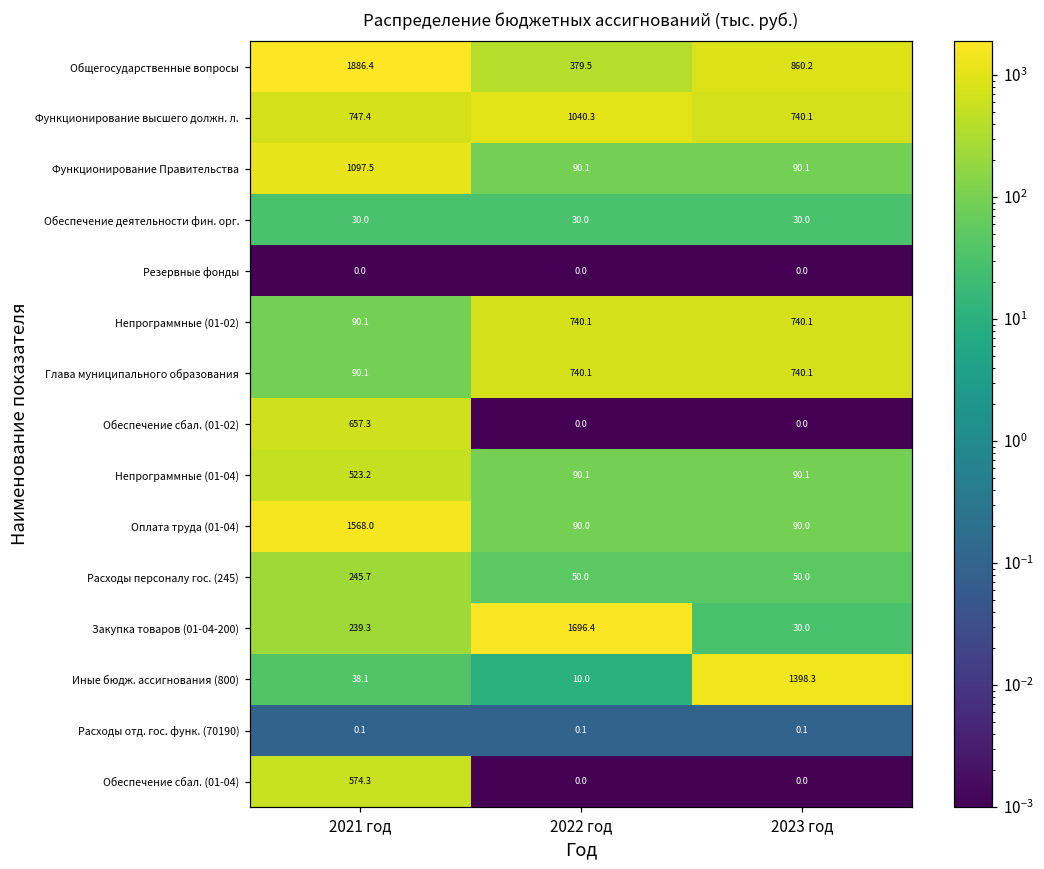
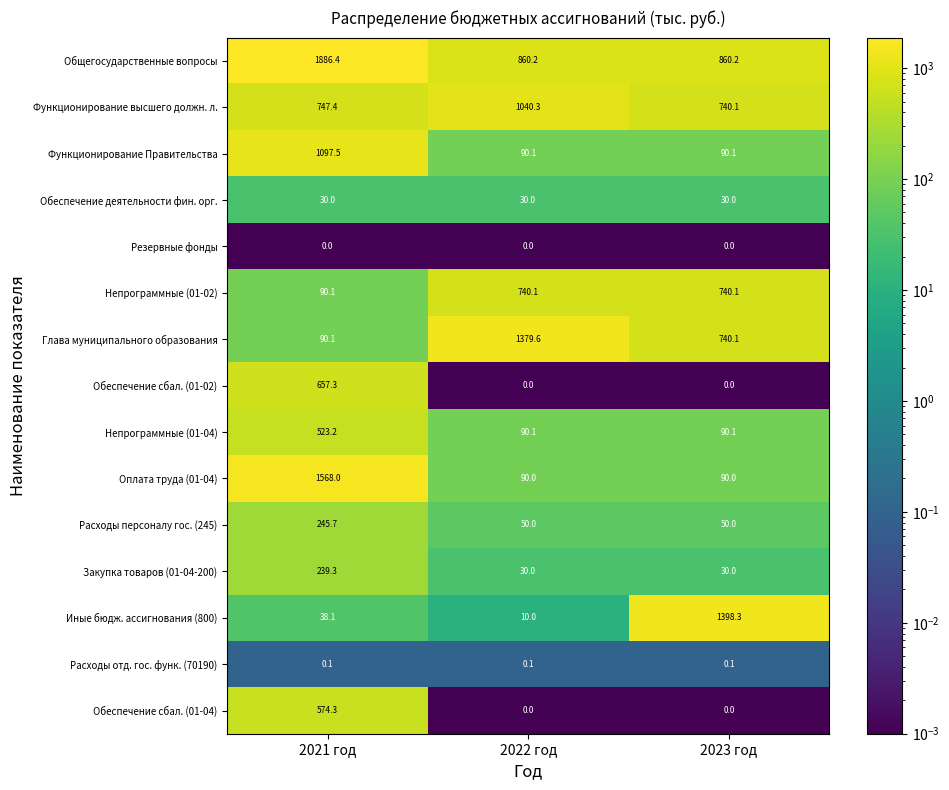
Общегосударственные вопросы, 2022 год: 379.5 -> 860.2
Глава муниципального образования, 2022 год: 740.1 -> 1379.6
Закупка товаров (01-04-200), 2022 год: 1696.4 -> 30.0
